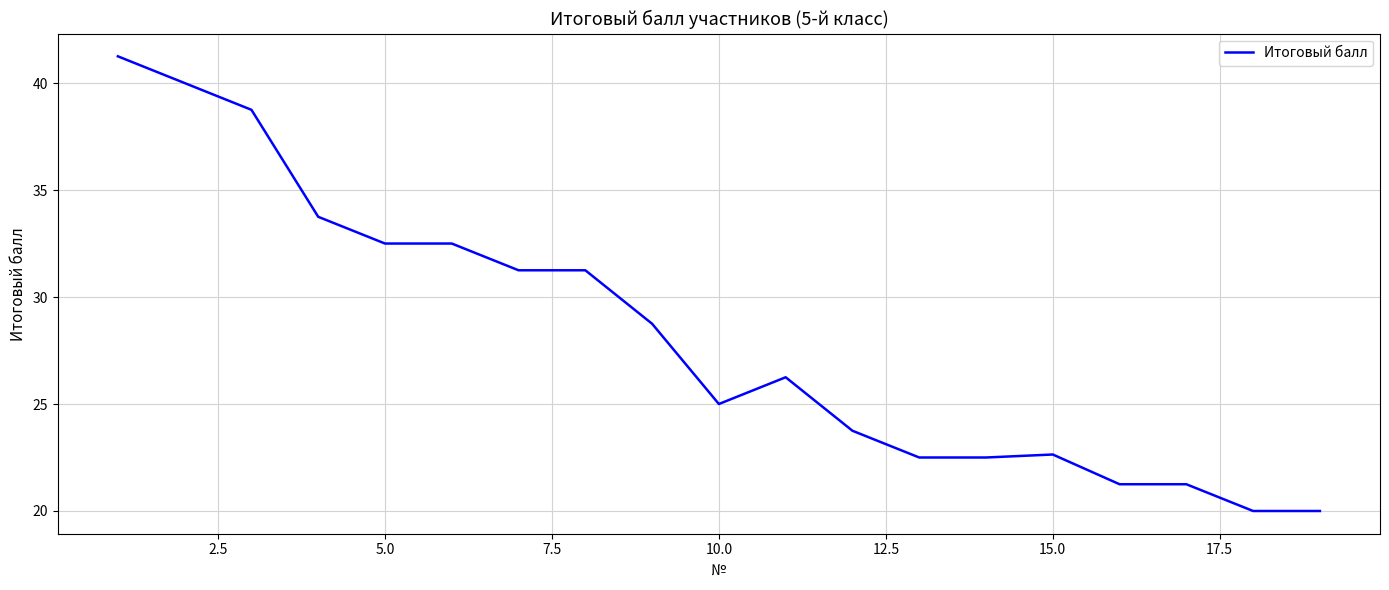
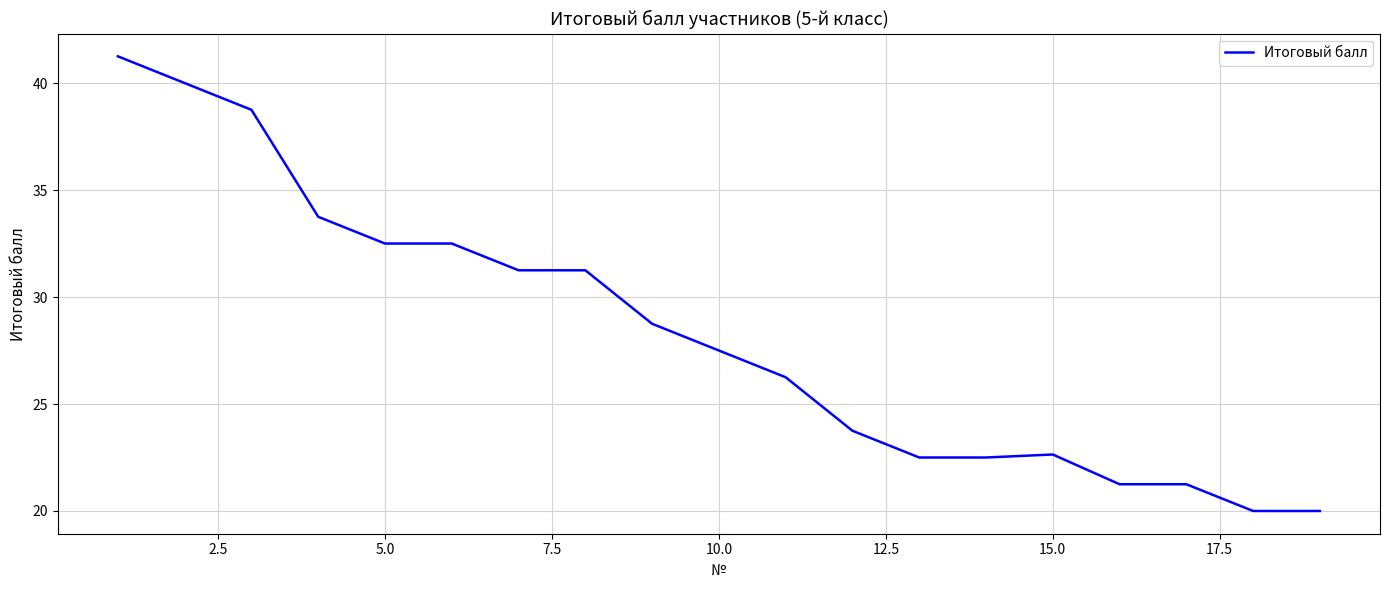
10.0: 25.0 -> 27.5
